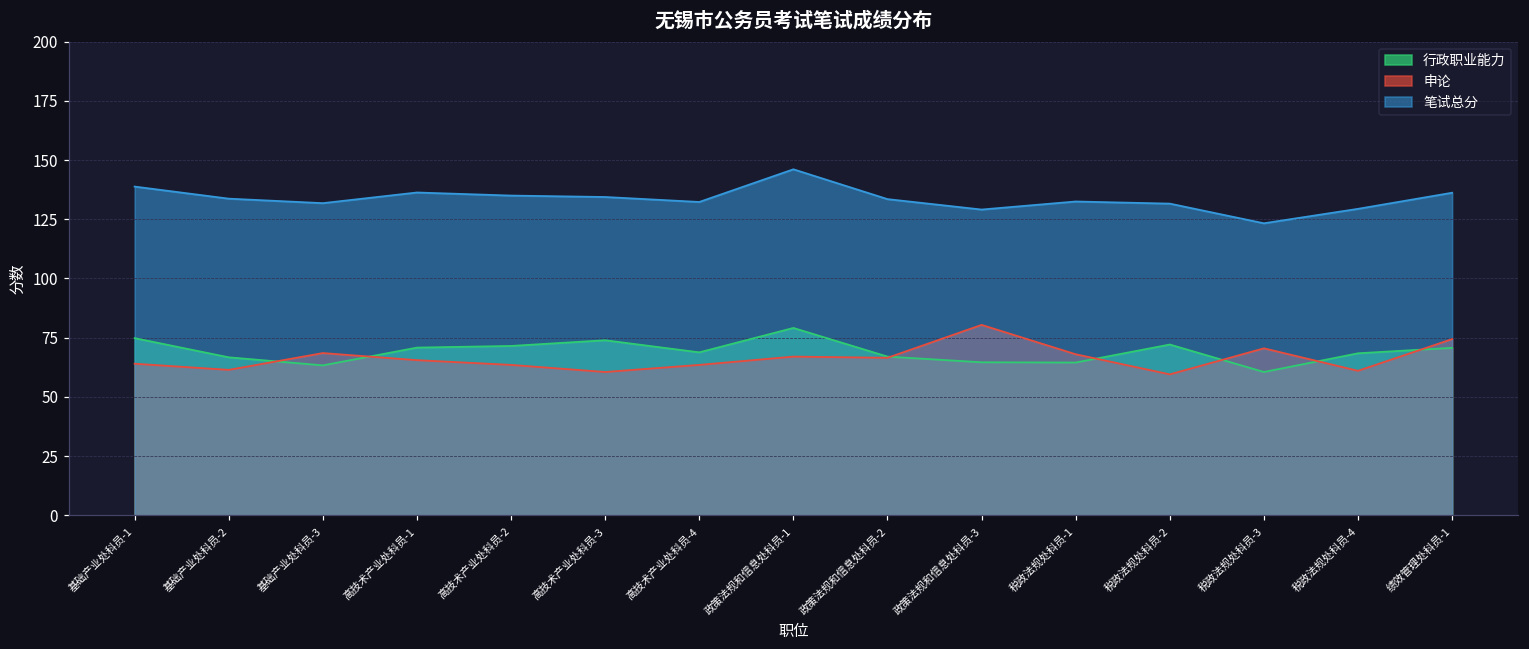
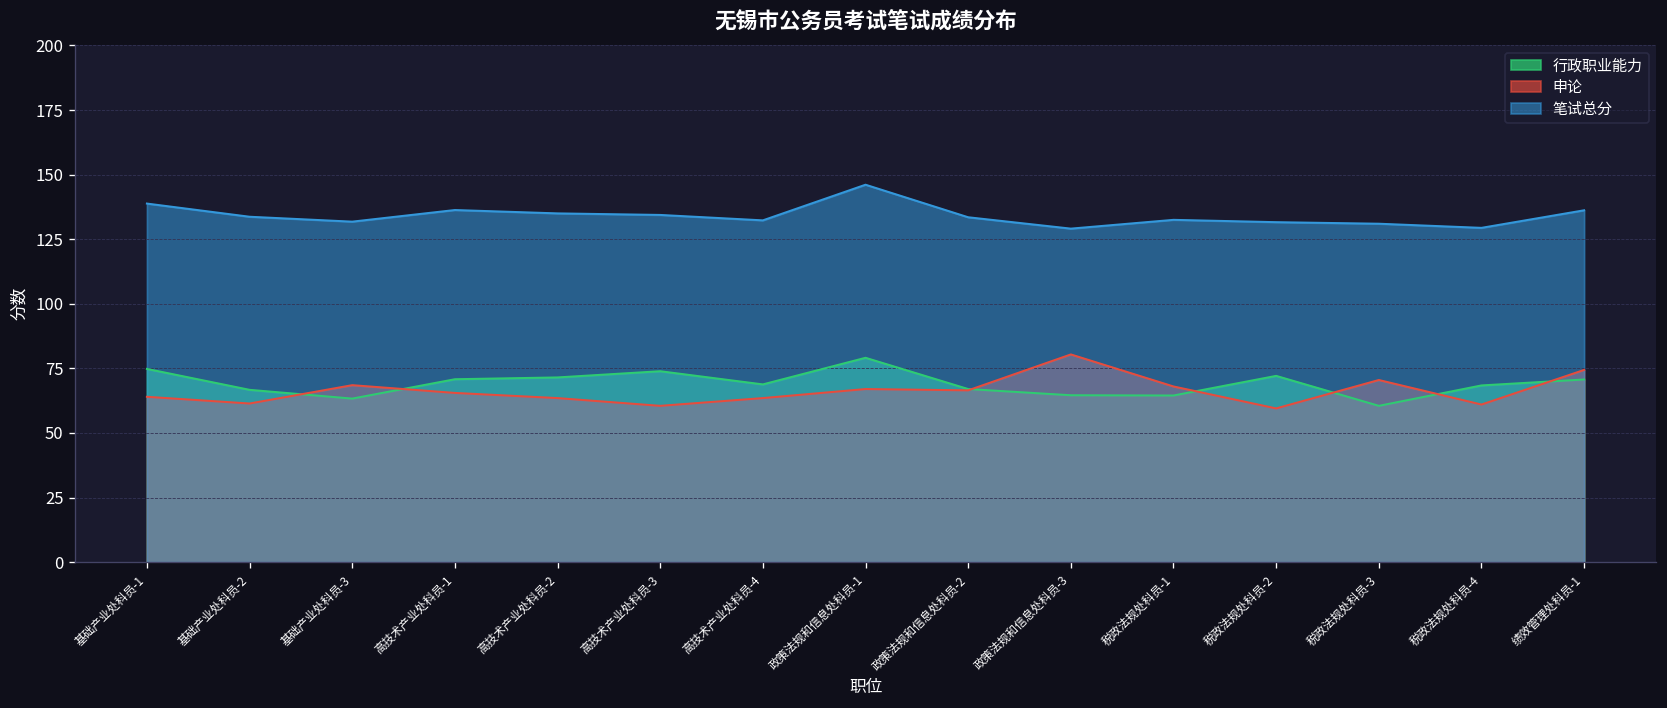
笔试总分, 税政法规处科员-3: 123 -> 131
